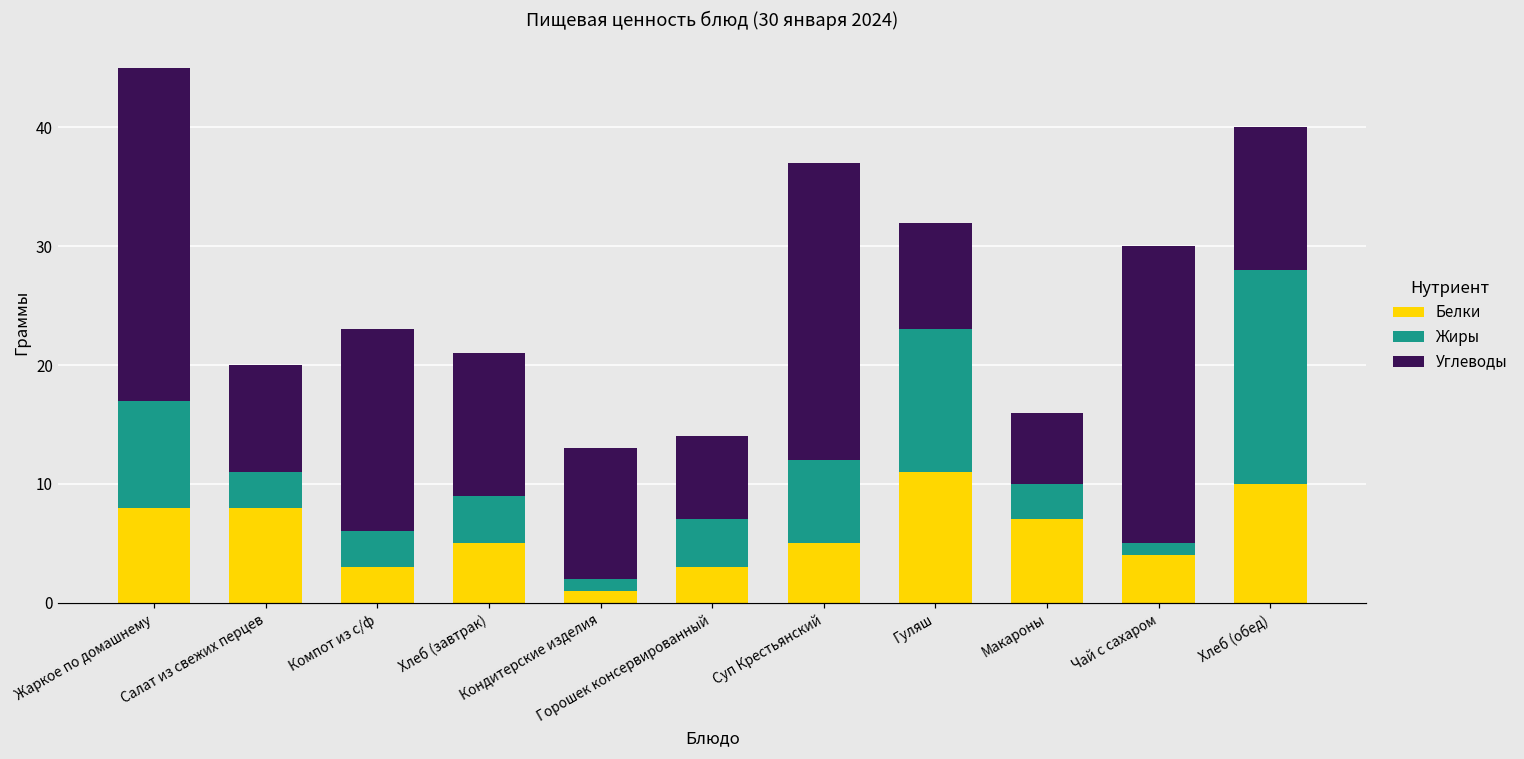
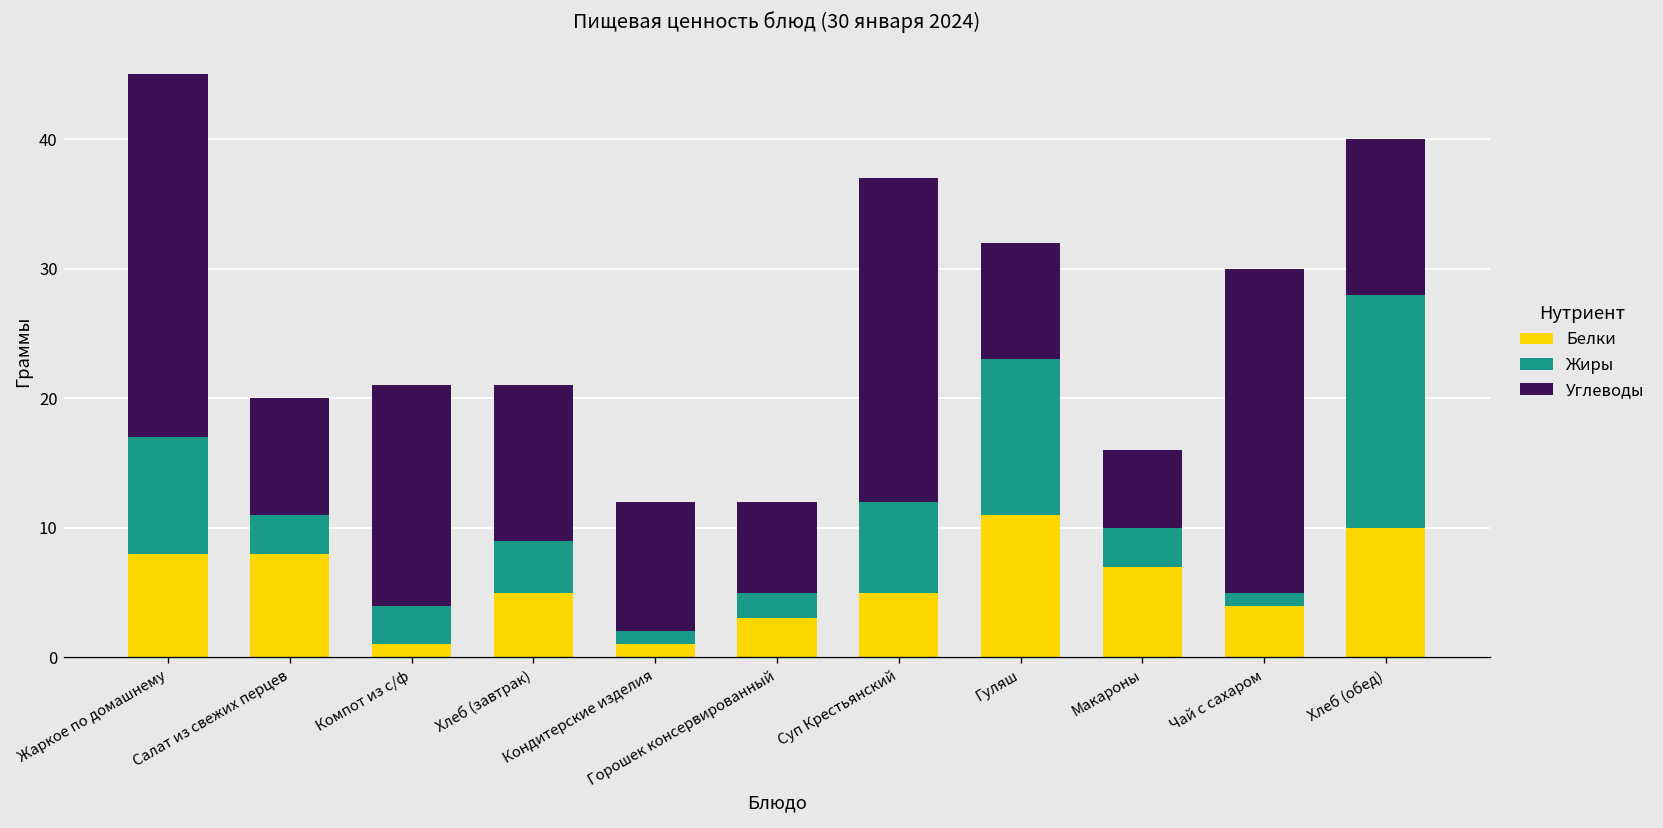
Белки, Компот из с/ф: 3 -> 1
Углеводы, Кондитерские изделия: 11 -> 10
Жиры, Горошек консервированный: 4 -> 2
